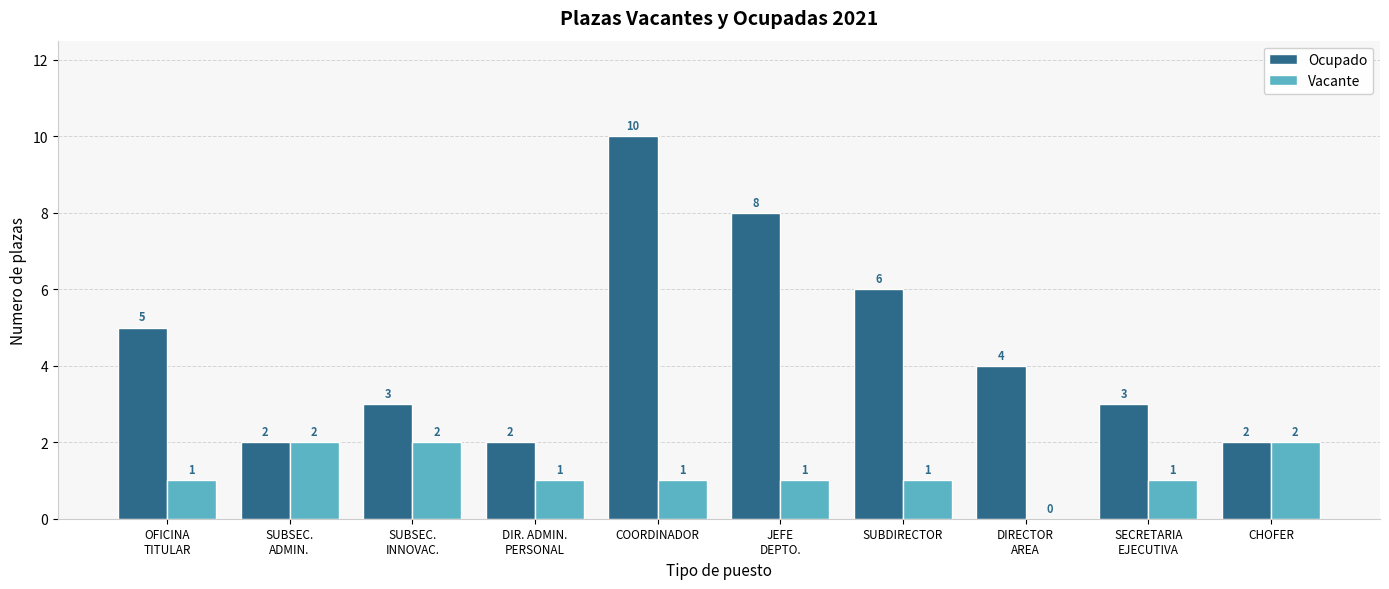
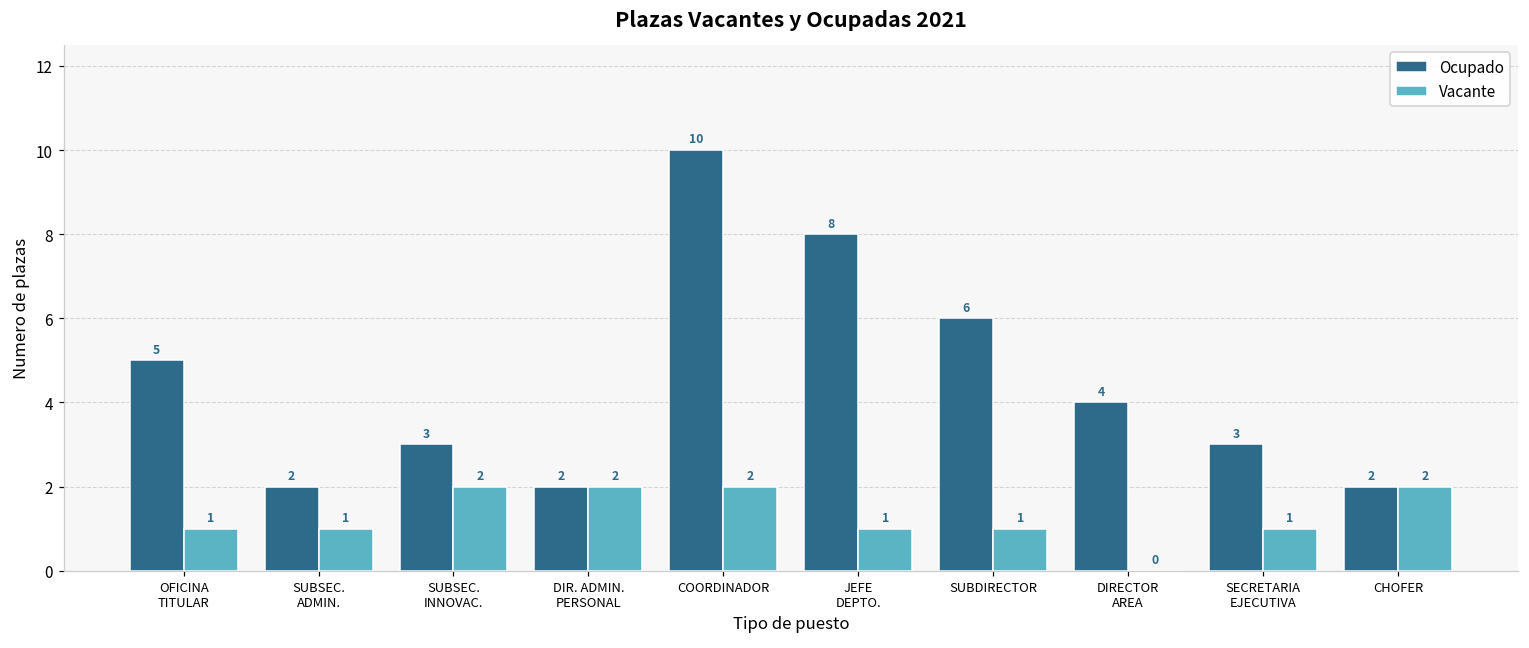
Vacante, SUBSEC. ADMIN.: 2 -> 1
Vacante, DIR. ADMIN. PERSONAL: 1 -> 2
Vacante, COORDINADOR: 1 -> 2
